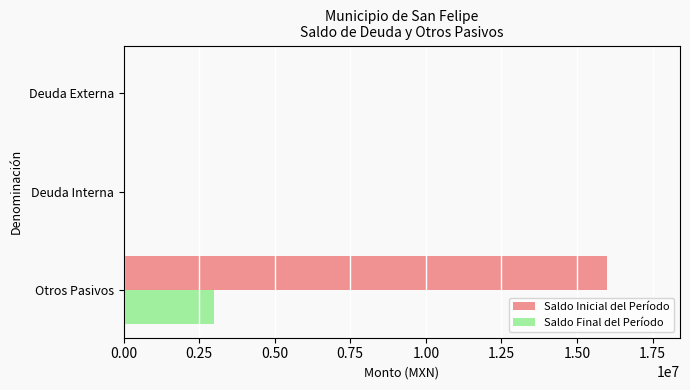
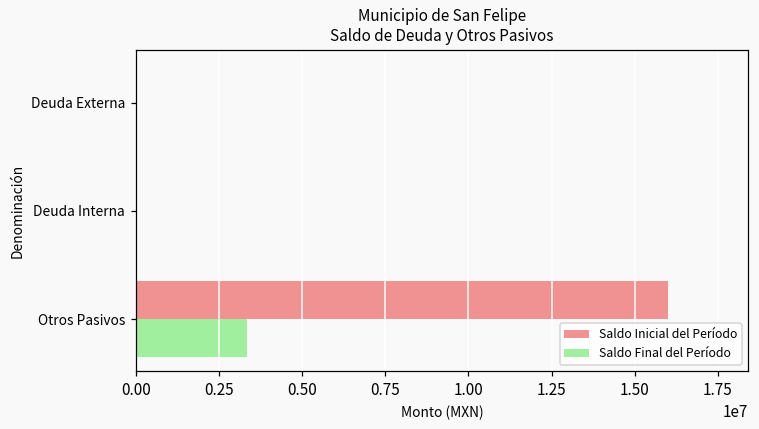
Saldo Final del Período, Otros Pasivos: 3000000 -> 3300000
